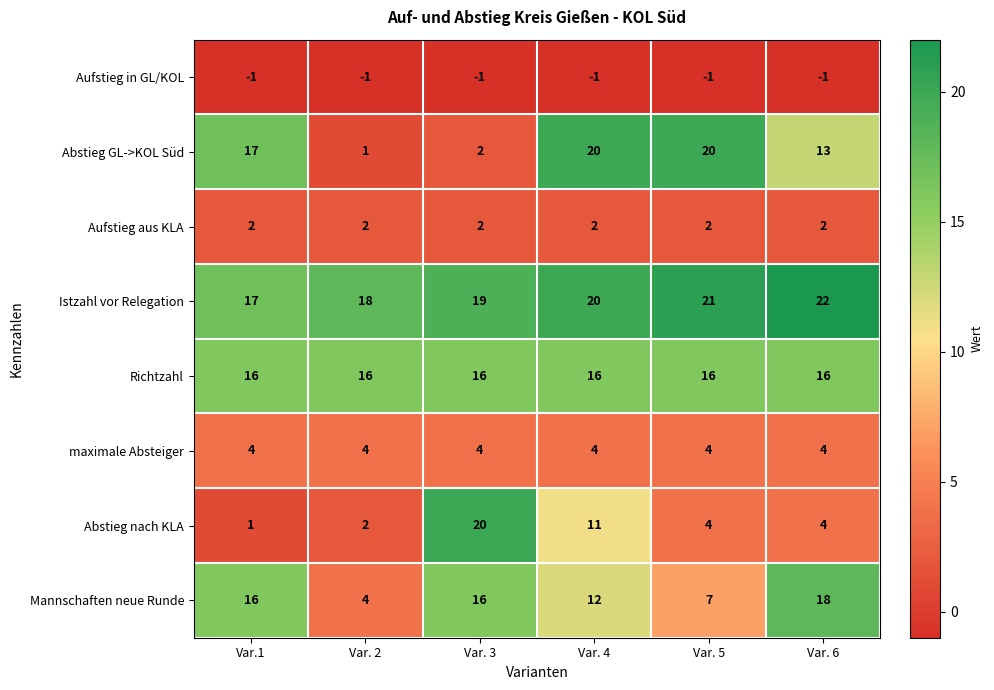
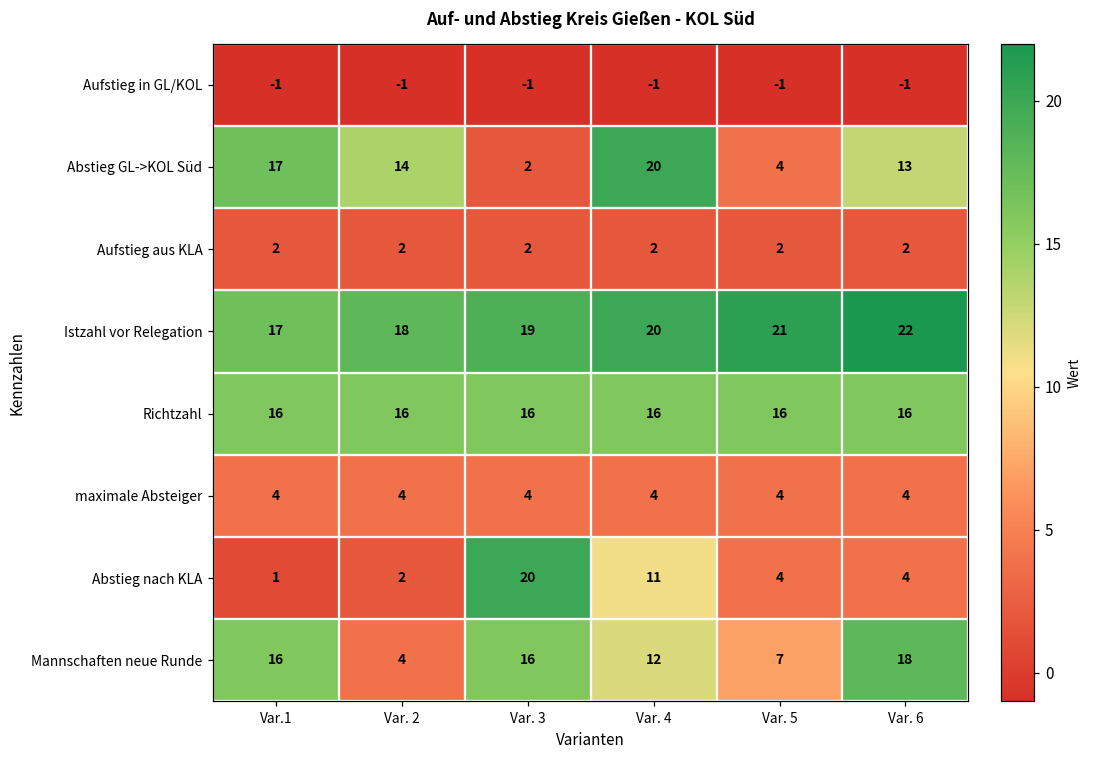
Abstieg GL->KOL Süd, Var. 2: 1 -> 14
Abstieg GL->KOL Süd, Var. 5: 20 -> 4
